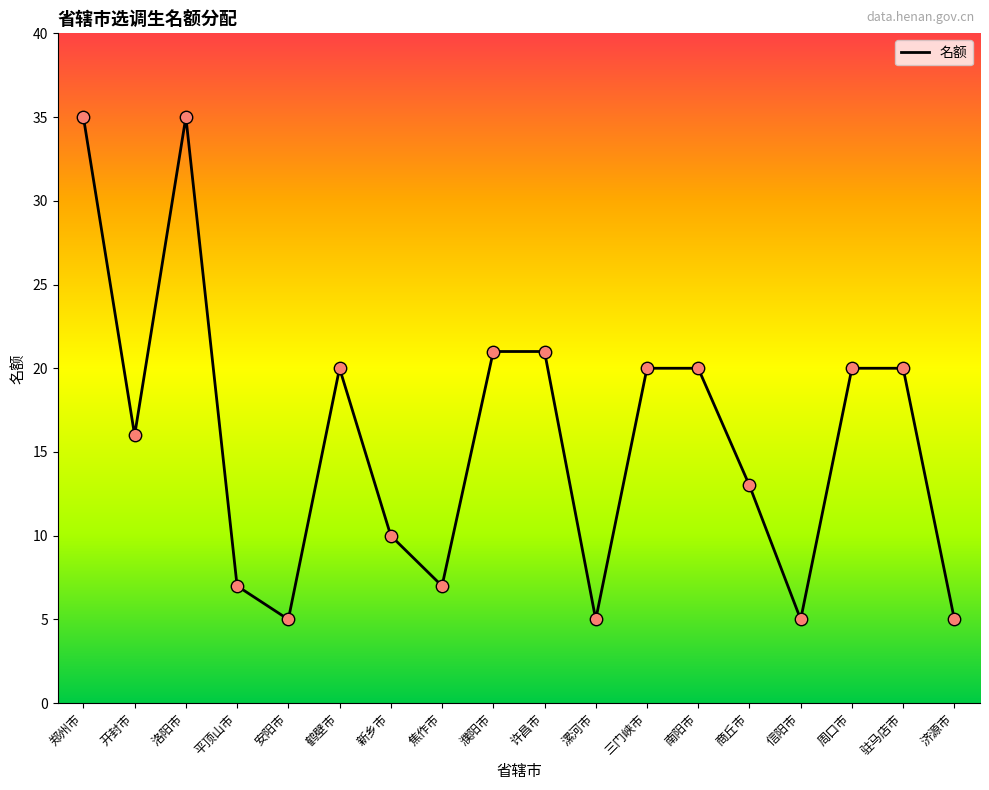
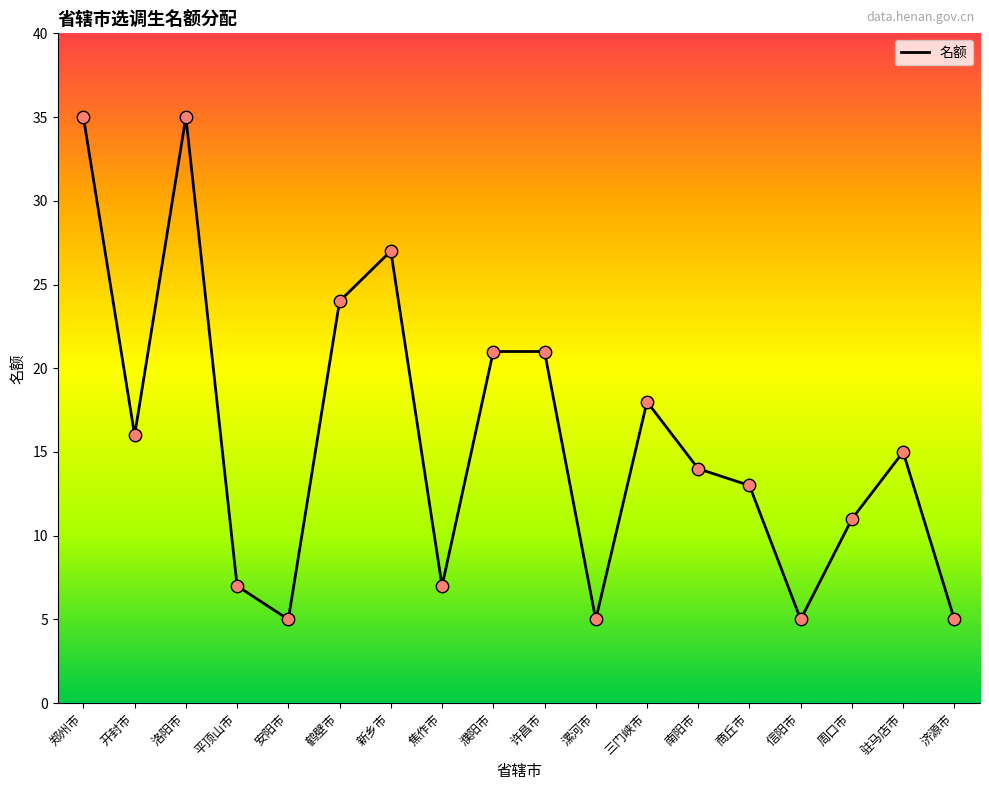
鹤壁市: 20 -> 24
新乡市: 10 -> 27
三门峡市: 20 -> 18
南阳市: 20 -> 14
周口市: 20 -> 11
驻马店市: 20 -> 15
